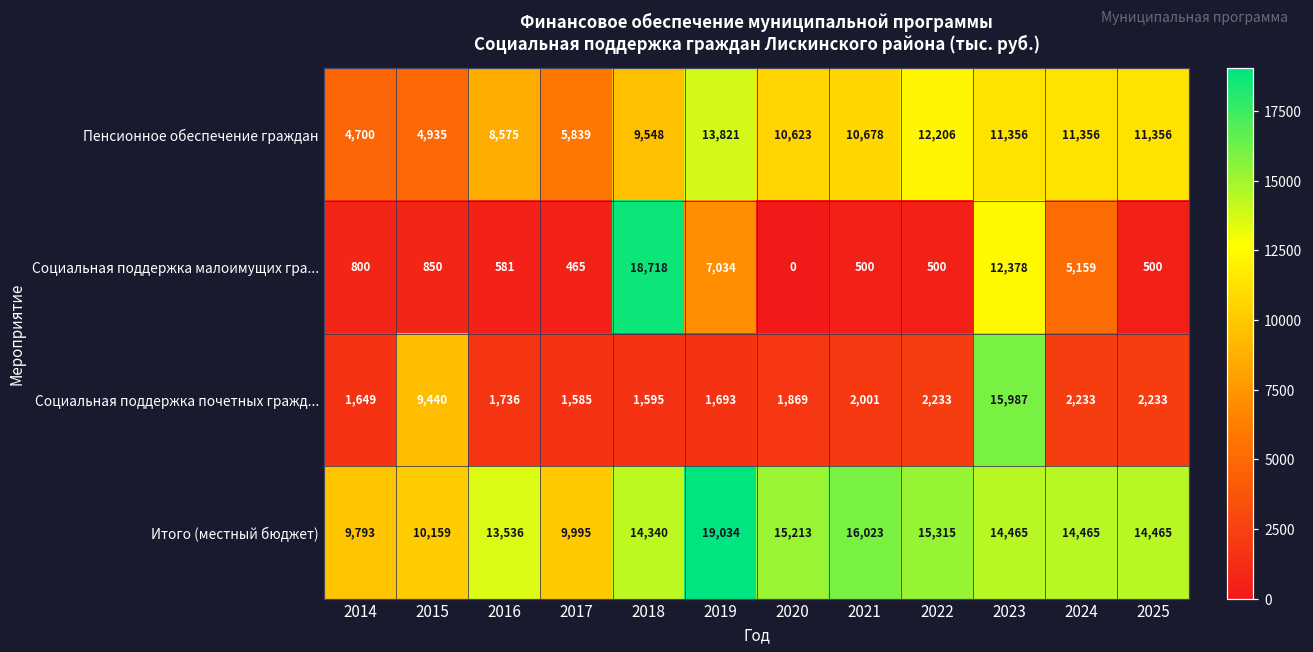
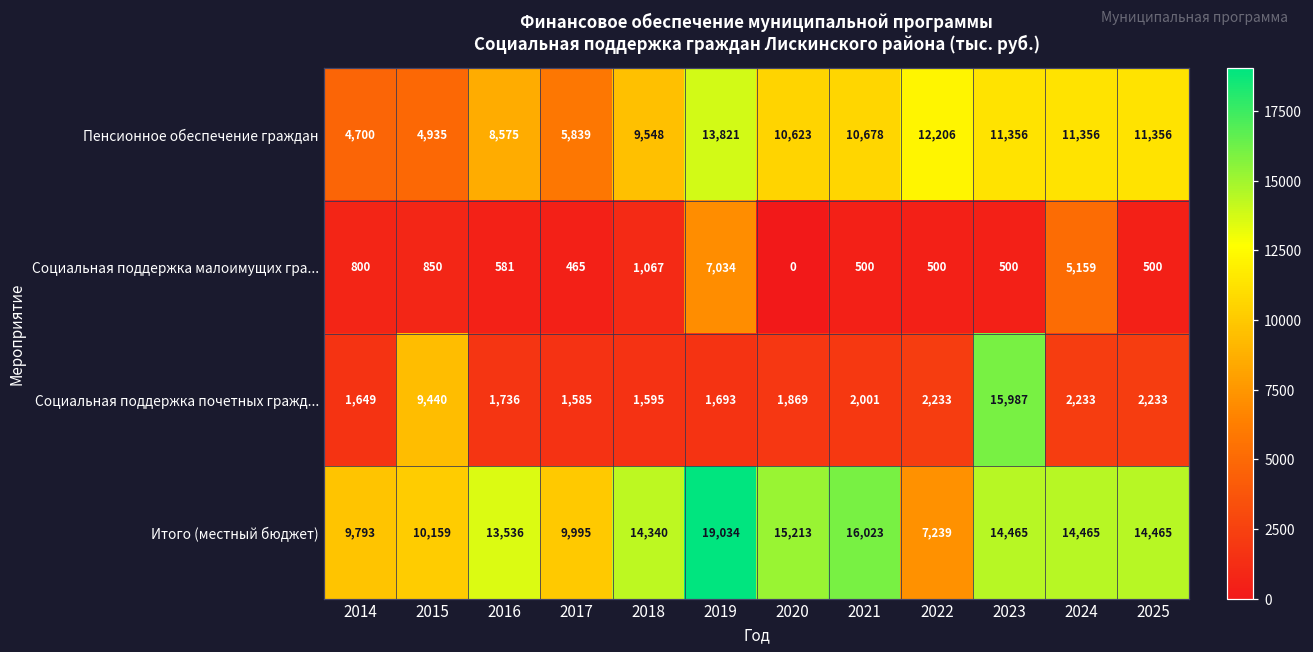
Социальная поддержка малоимущих гра..., 2018: 18,718 -> 1,067
Социальная поддержка малоимущих гра..., 2023: 12,378 -> 500
Итого (местный бюджет), 2022: 15,315 -> 7,239
